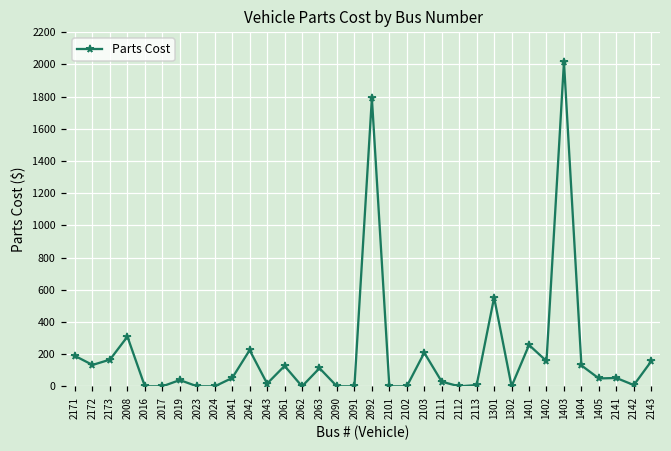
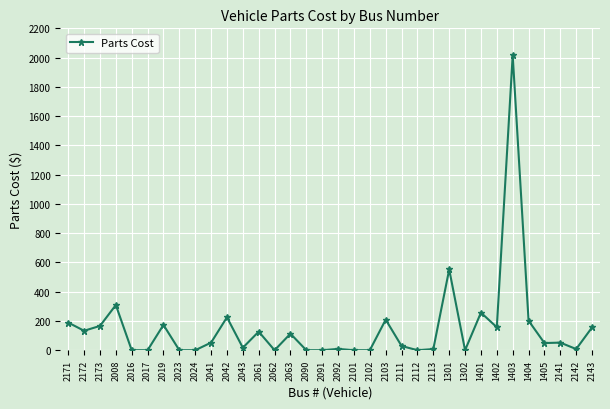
2019: 40 -> 170
2092: 1790 -> 10
1404: 130 -> 200
